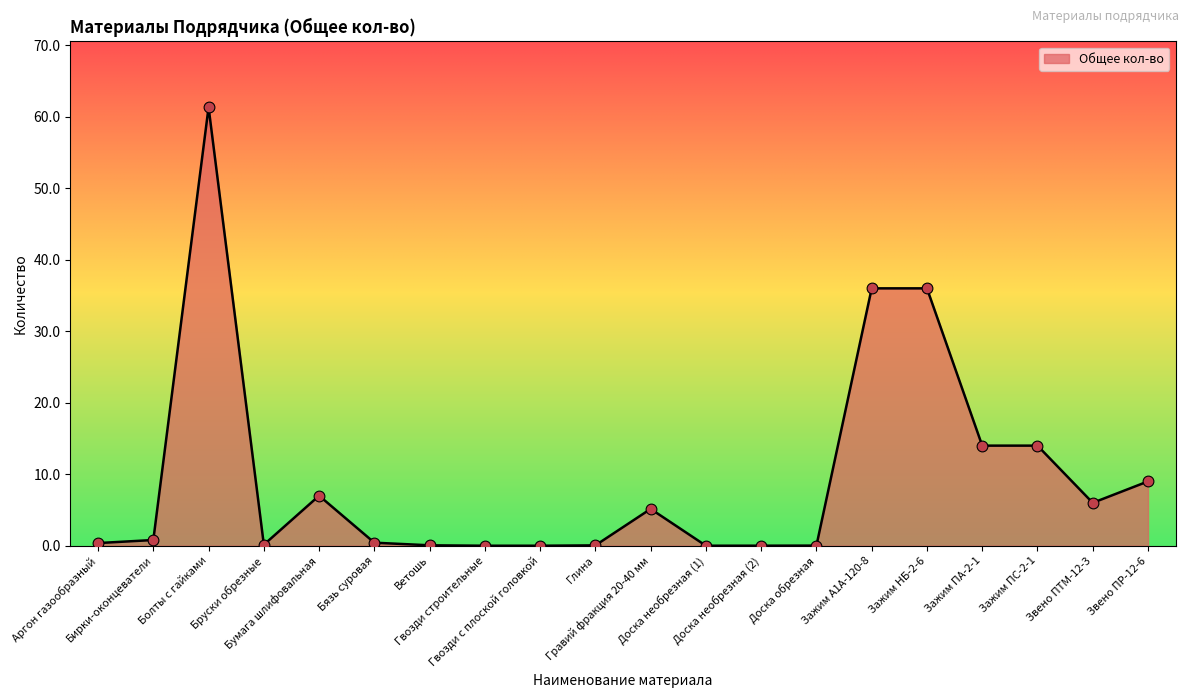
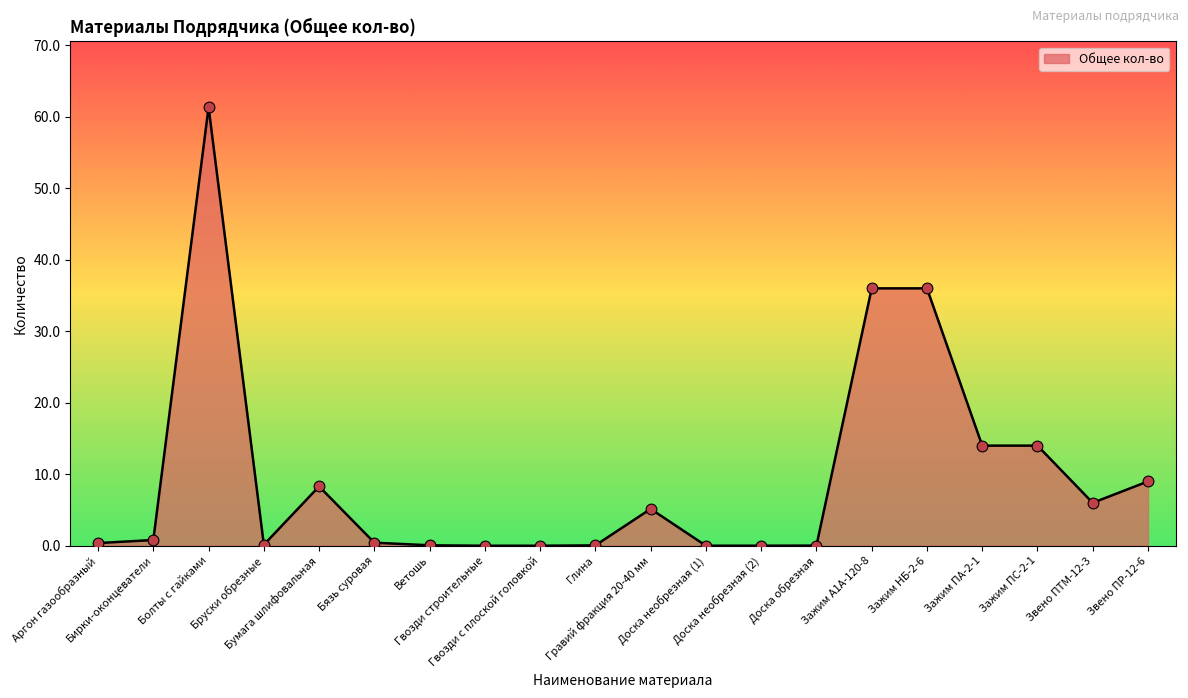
Бумага шлифовальная: 7 -> 8
